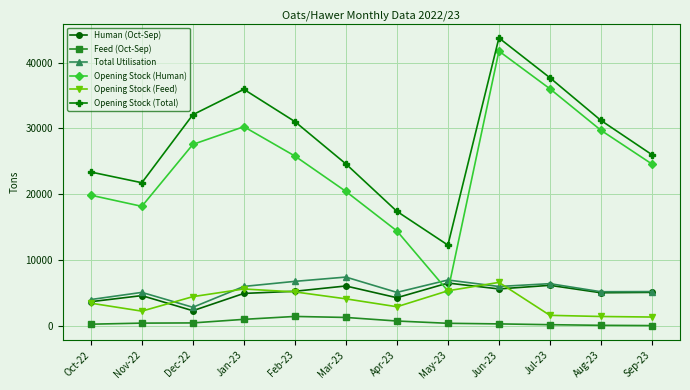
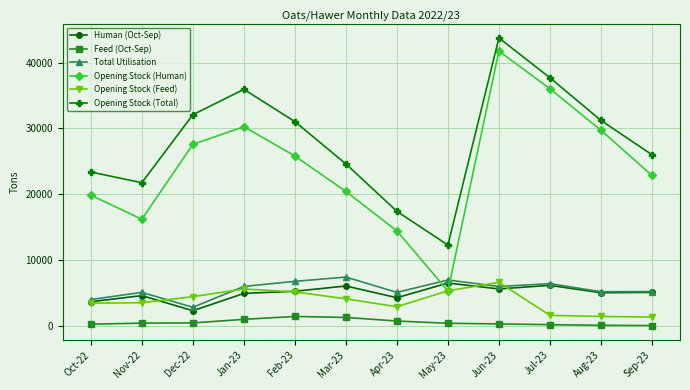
Opening Stock (Human), Nov-22: 18000 -> 16000
Opening Stock (Feed), Nov-22: 2000 -> 4000
Opening Stock (Human), Sep-23: 25000 -> 23000
